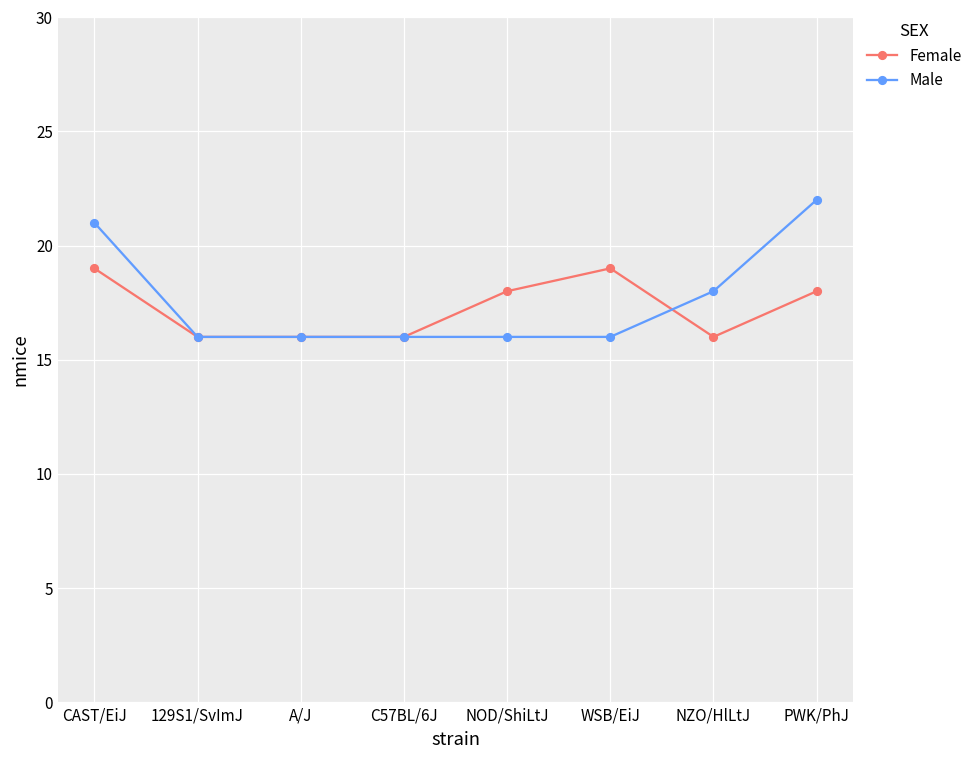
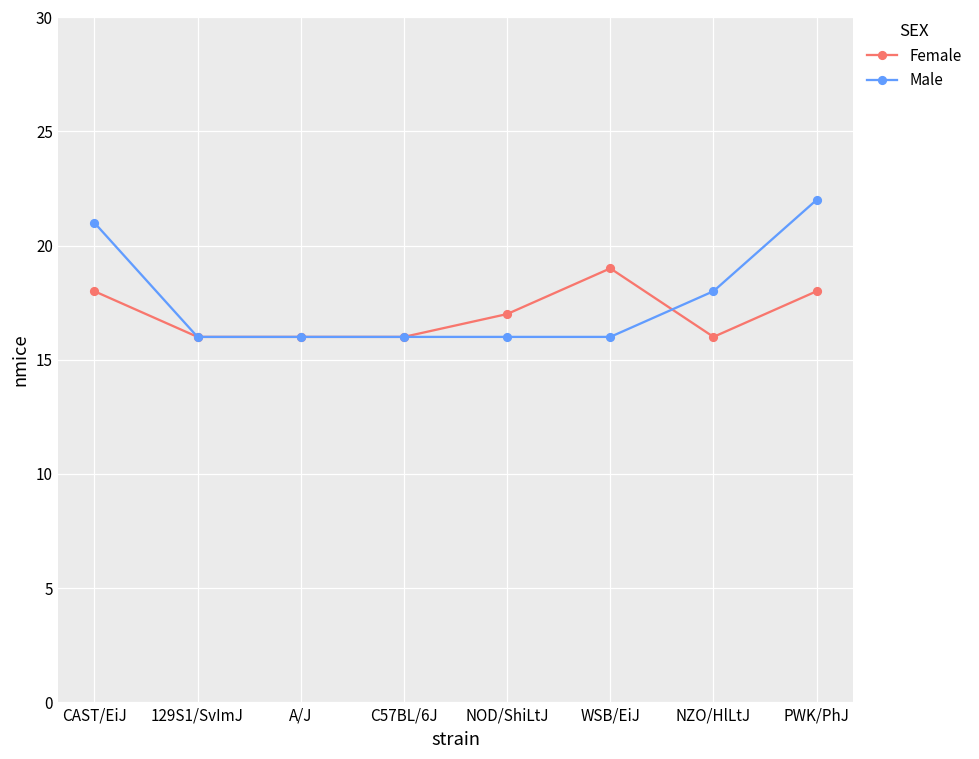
Female, CAST/EiJ: 19 -> 18
Female, NOD/ShiLtJ: 18 -> 17
